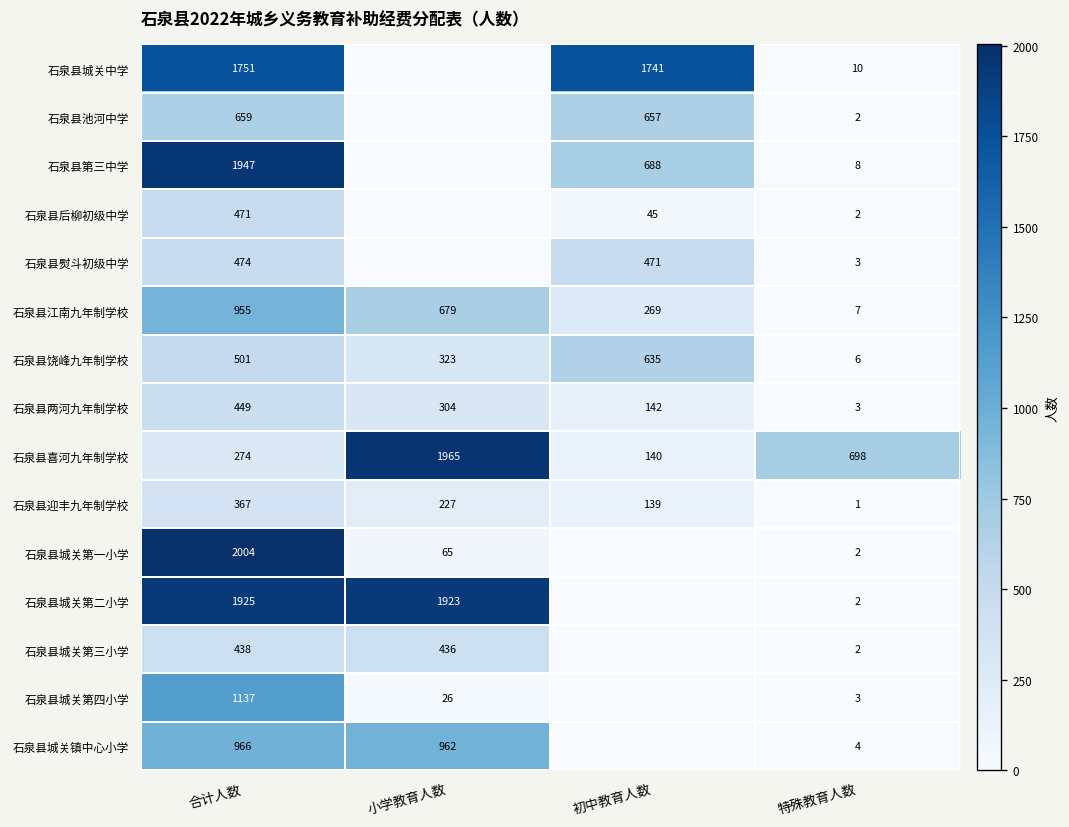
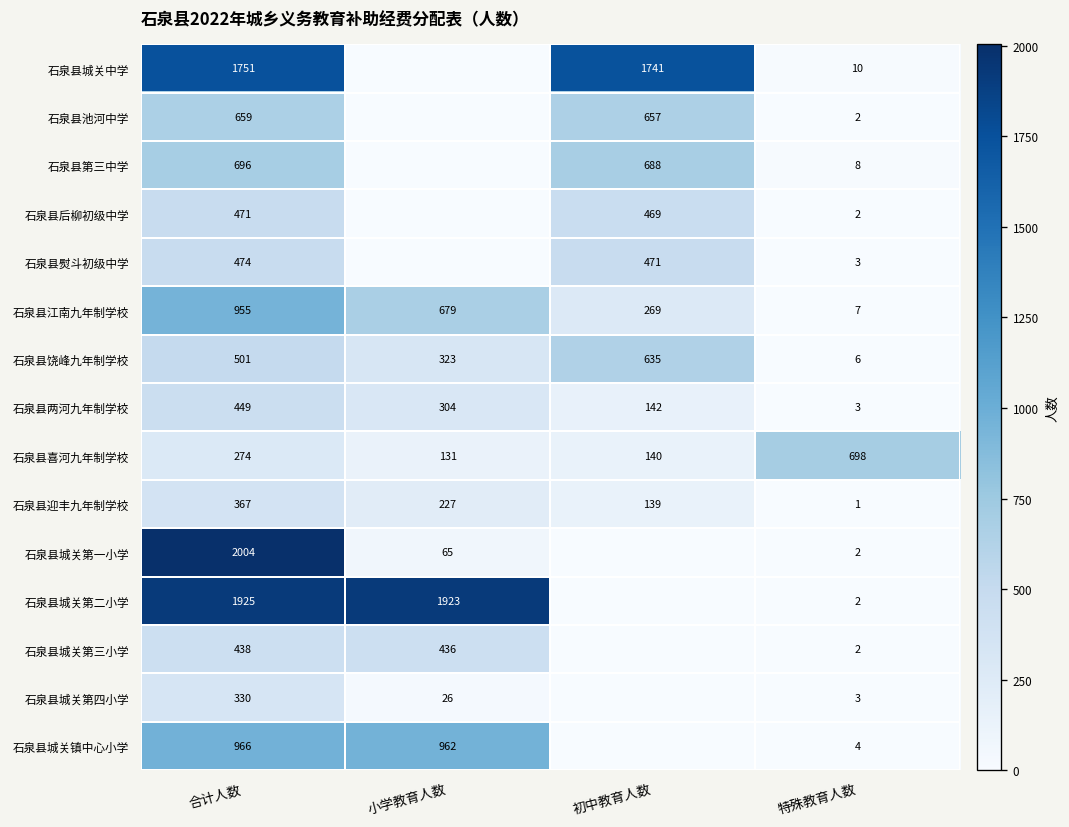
石泉县第三中学, 合计人数: 1947 -> 696
石泉县后柳初级中学, 初中教育人数: 45 -> 469
石泉县喜河九年制学校, 小学教育人数: 1965 -> 131
石泉县城关第四小学, 合计人数: 1137 -> 330
